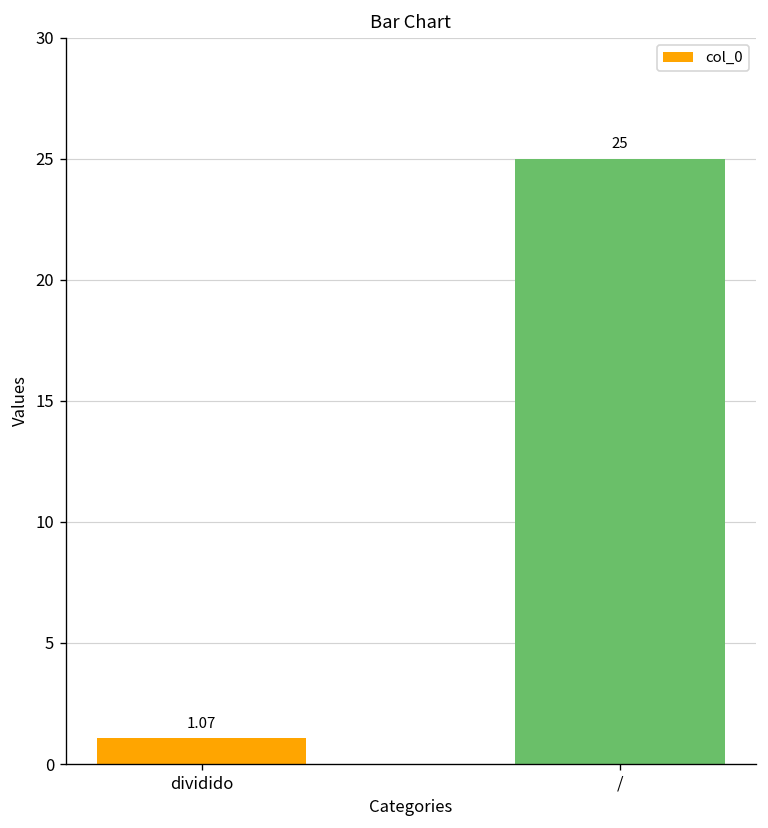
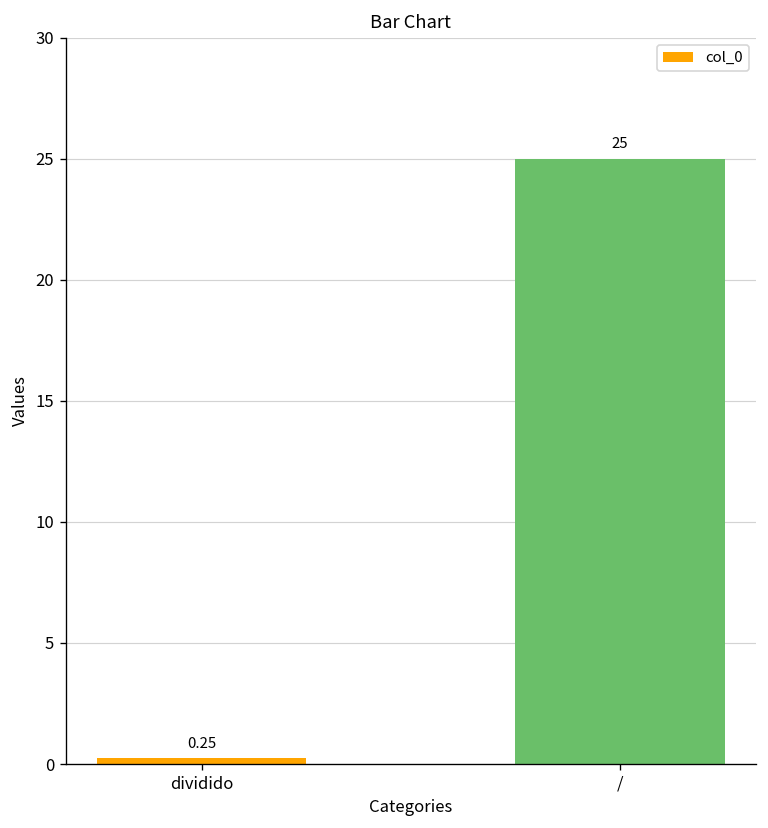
dividido: 1.07 -> 0.25
